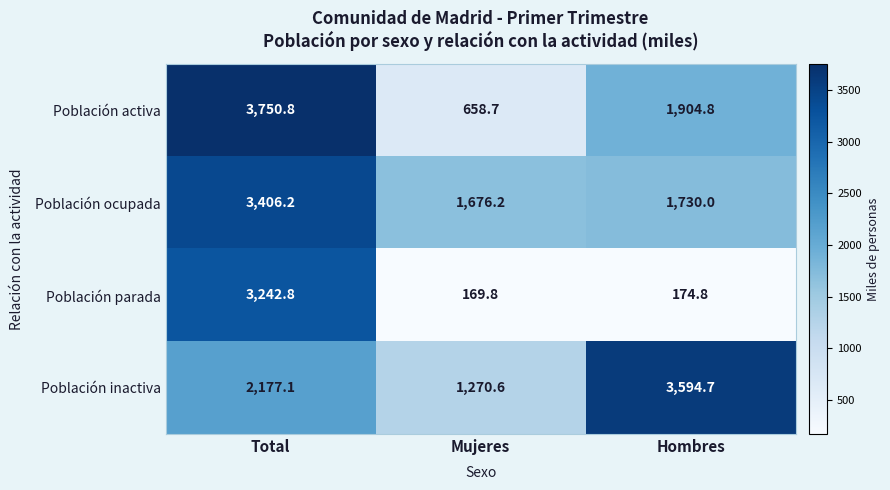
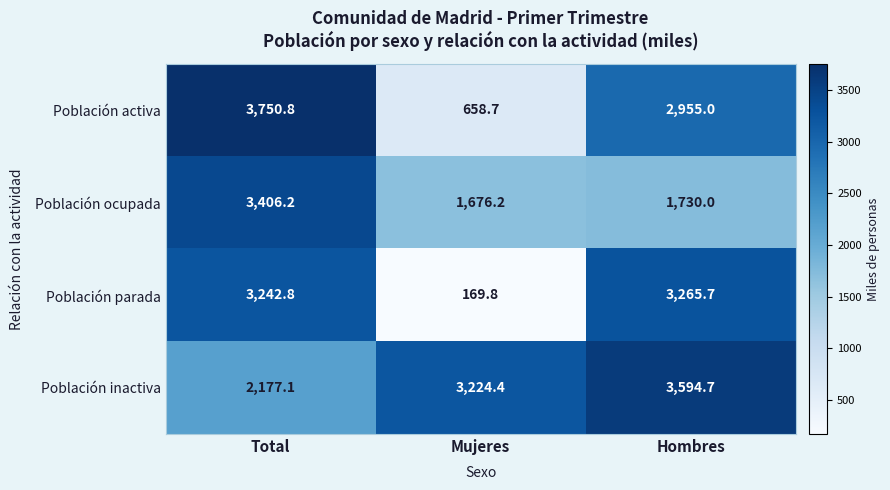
Población activa, Hombres: 1,904.8 -> 2,955.0
Población parada, Hombres: 174.8 -> 3,265.7
Población inactiva, Mujeres: 1,270.6 -> 3,224.4
